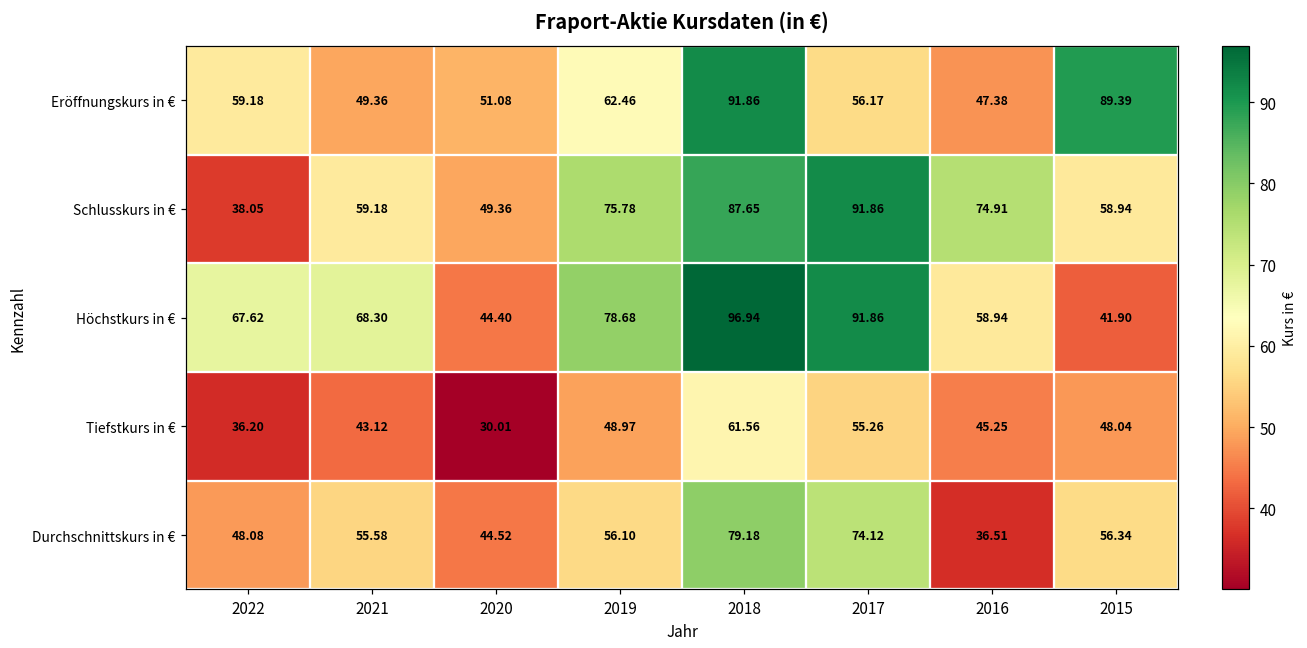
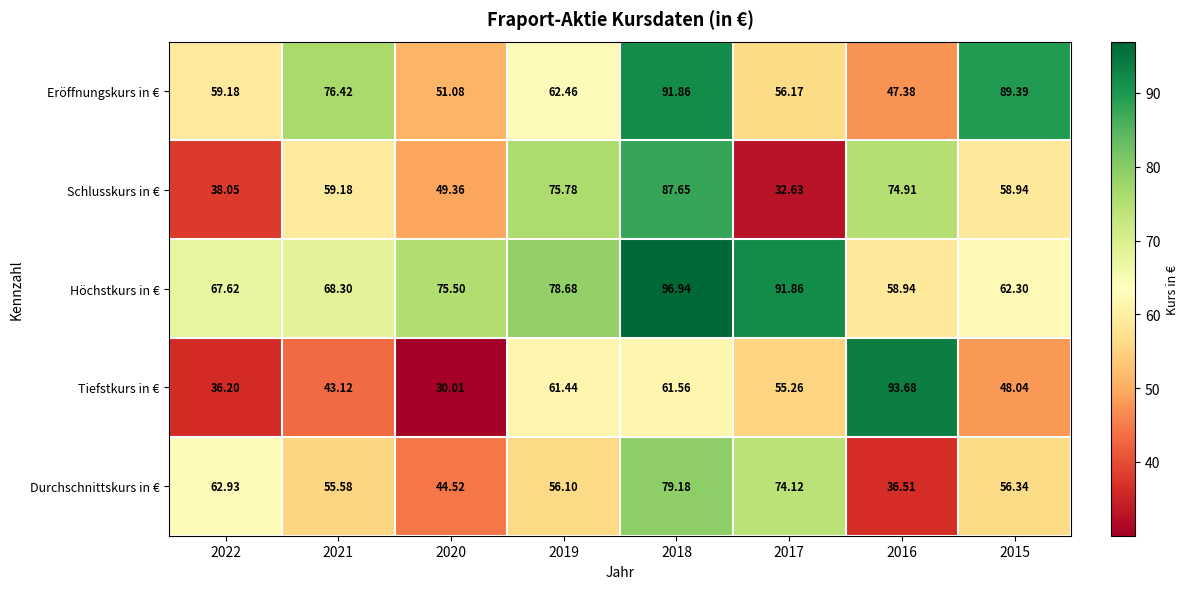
Eröffnungskurs in €, 2021: 49.36 -> 76.42
Schlusskurs in €, 2017: 91.86 -> 32.63
Höchstkurs in €, 2020: 44.40 -> 75.50
Höchstkurs in €, 2015: 41.90 -> 62.30
Tiefstkurs in €, 2019: 48.97 -> 61.44
Tiefstkurs in €, 2016: 45.25 -> 93.68
Durchschnittskurs in €, 2022: 48.08 -> 62.93
